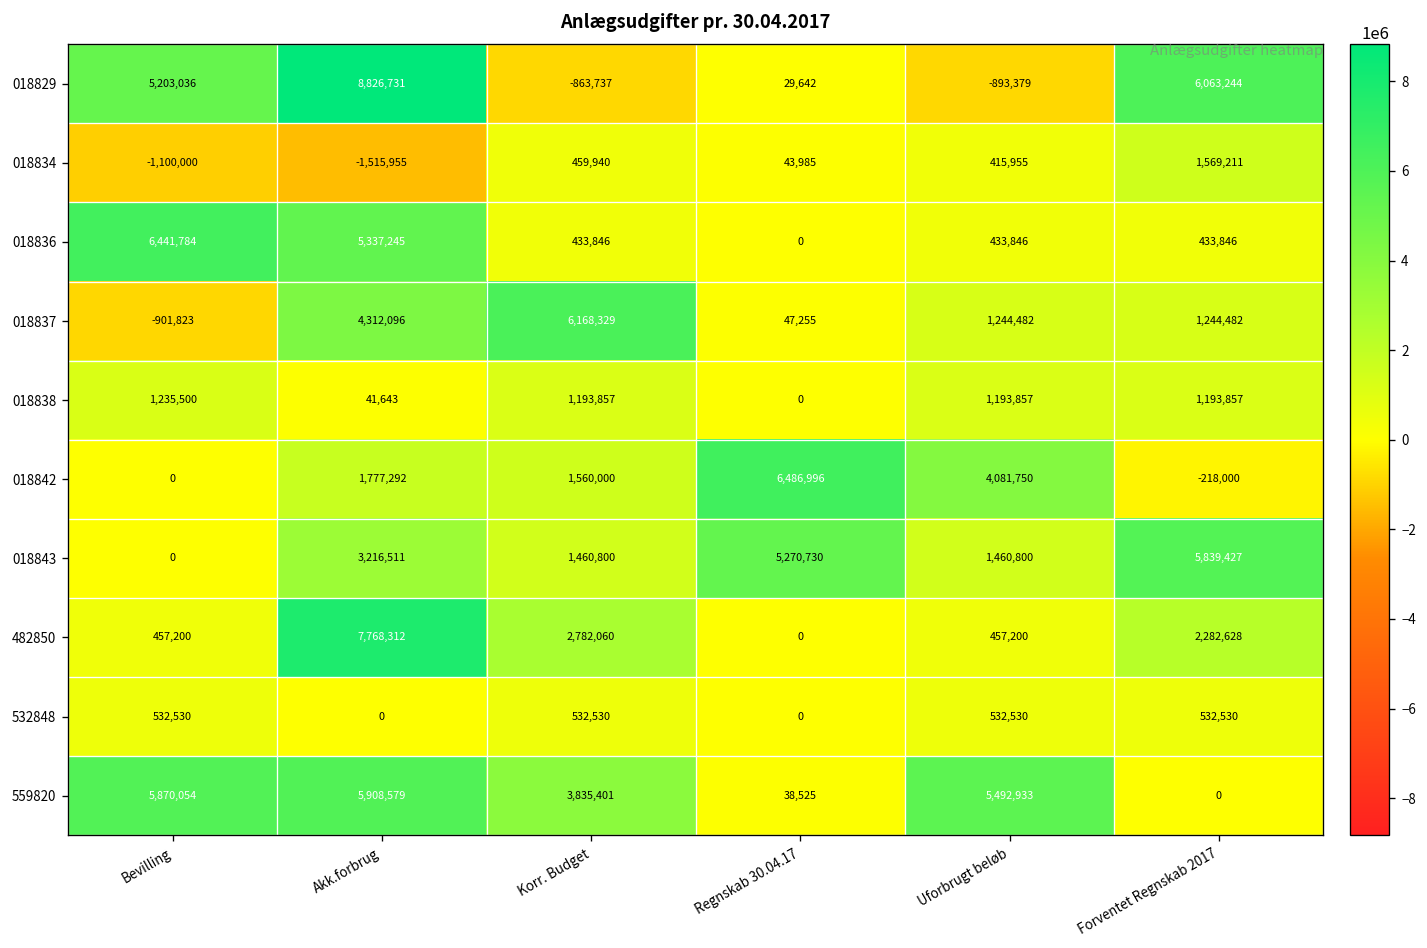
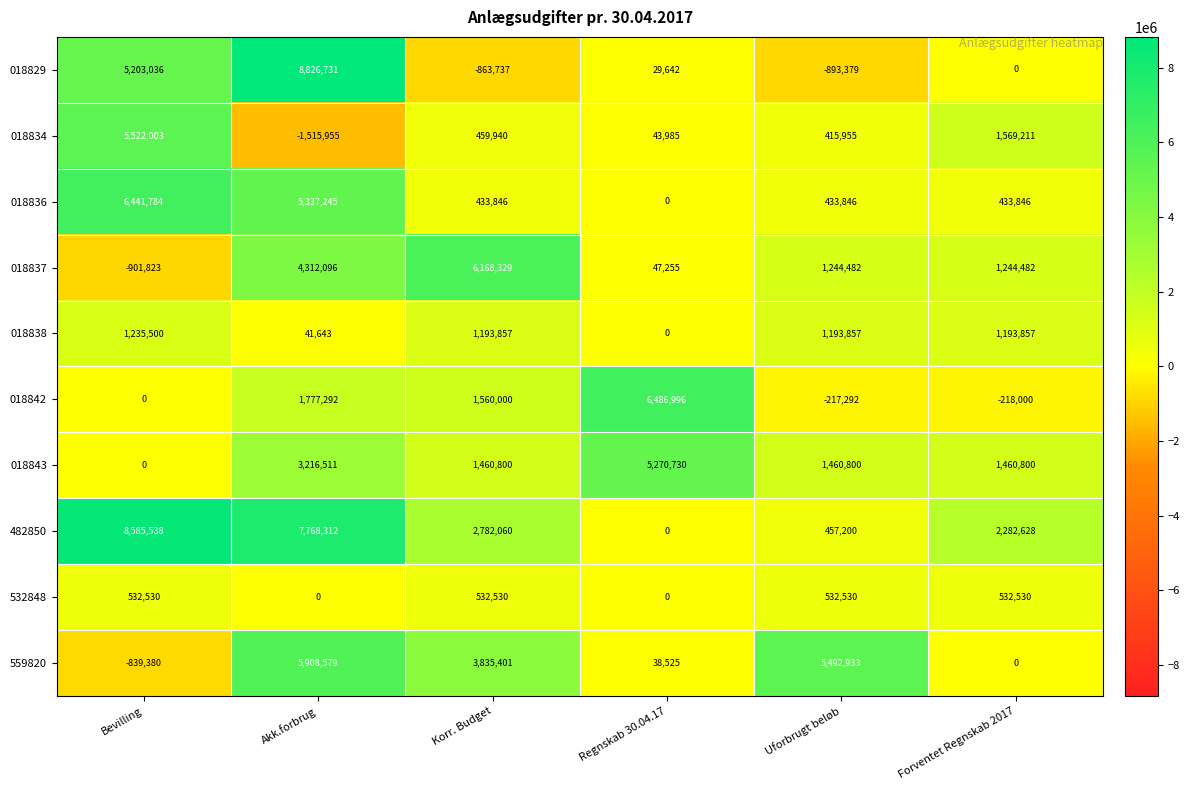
018829, Forventet Regnskab 2017: 6,063,244 -> 0
018834, Bevilling: -1,100,000 -> 5,522,003
018842, Uforbrugt beløb: 4,081,750 -> -217,292
018843, Forventet Regnskab 2017: 5,839,427 -> 1,460,800
482850, Bevilling: 457,200 -> 8,585,538
559820, Bevilling: 5,870,054 -> -839,380
